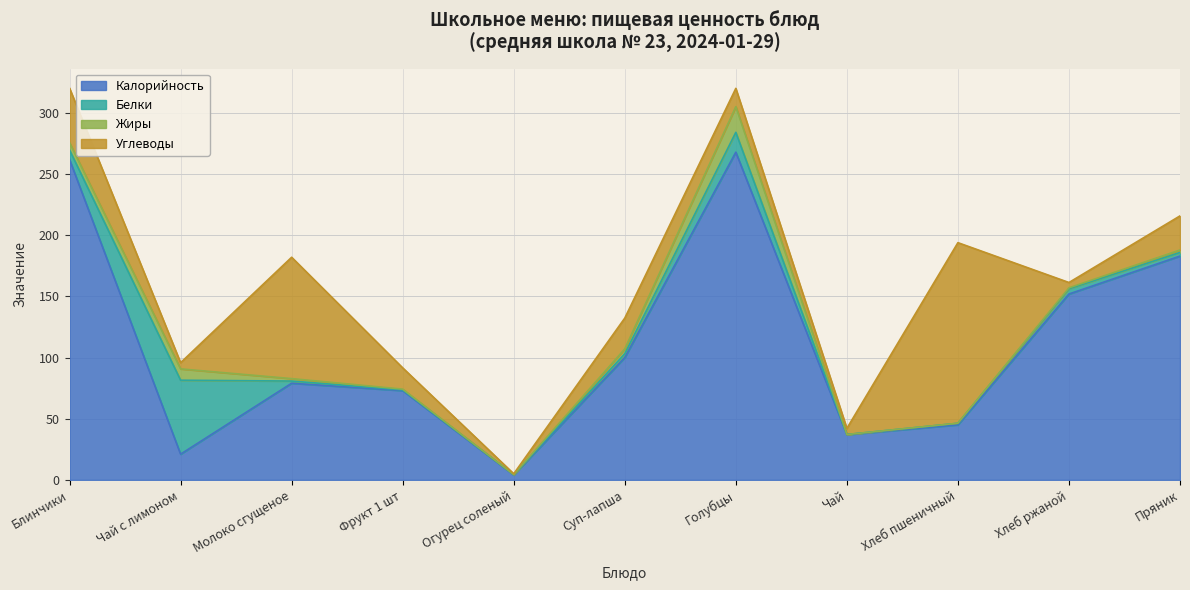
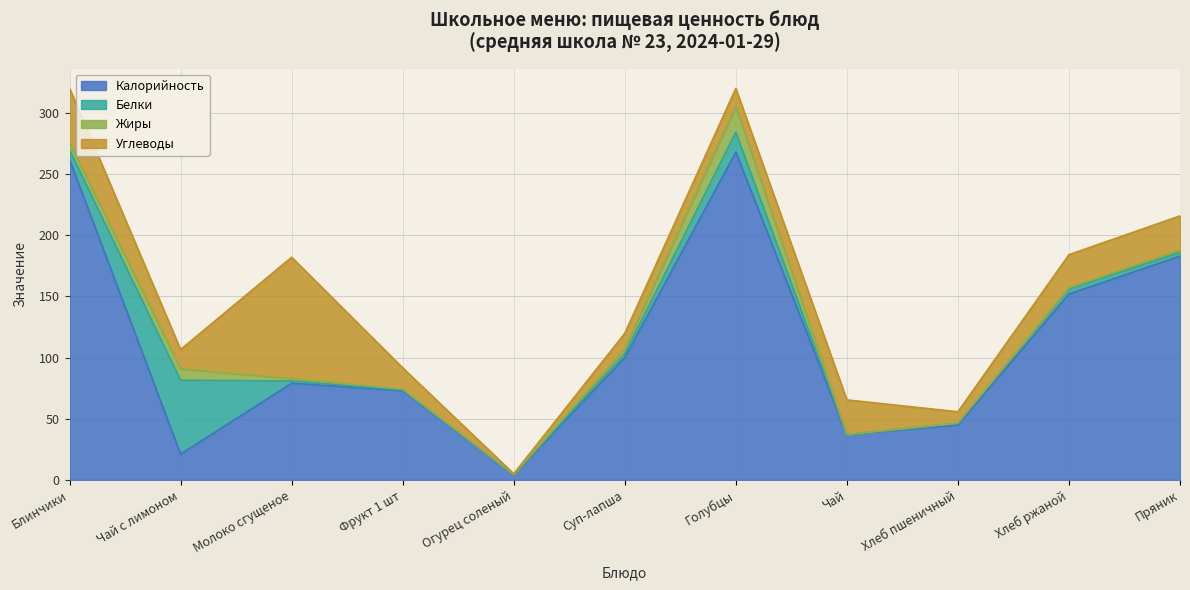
Углеводы, Чай с лимоном: 5 -> 16
Углеводы, Суп-лапша: 25 -> 13
Углеводы, Чай: 5 -> 28
Углеводы, Хлеб пшеничный: 148 -> 9
Углеводы, Хлеб ржаной: 4 -> 27
